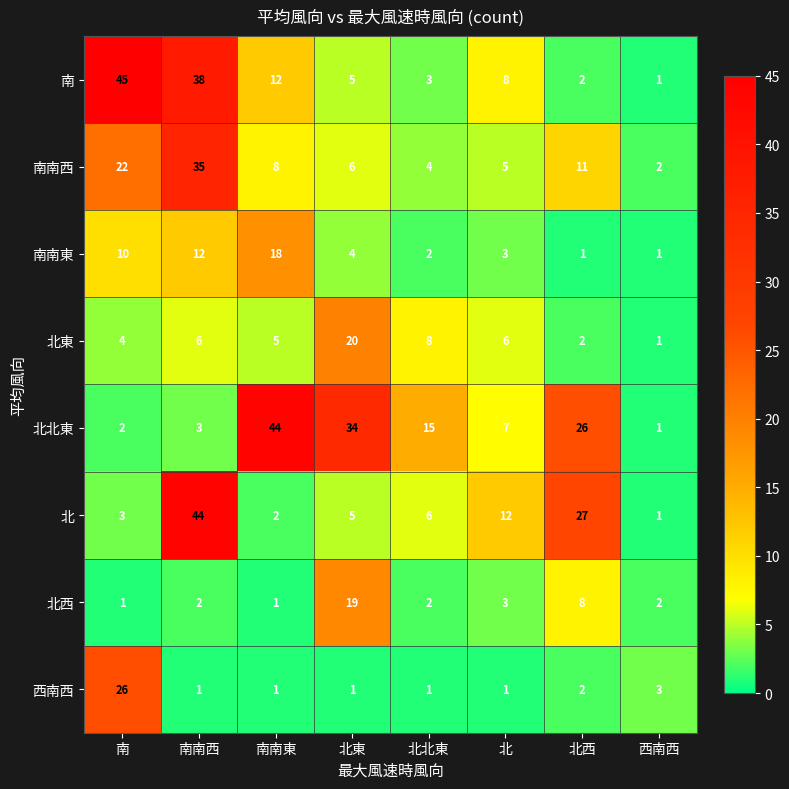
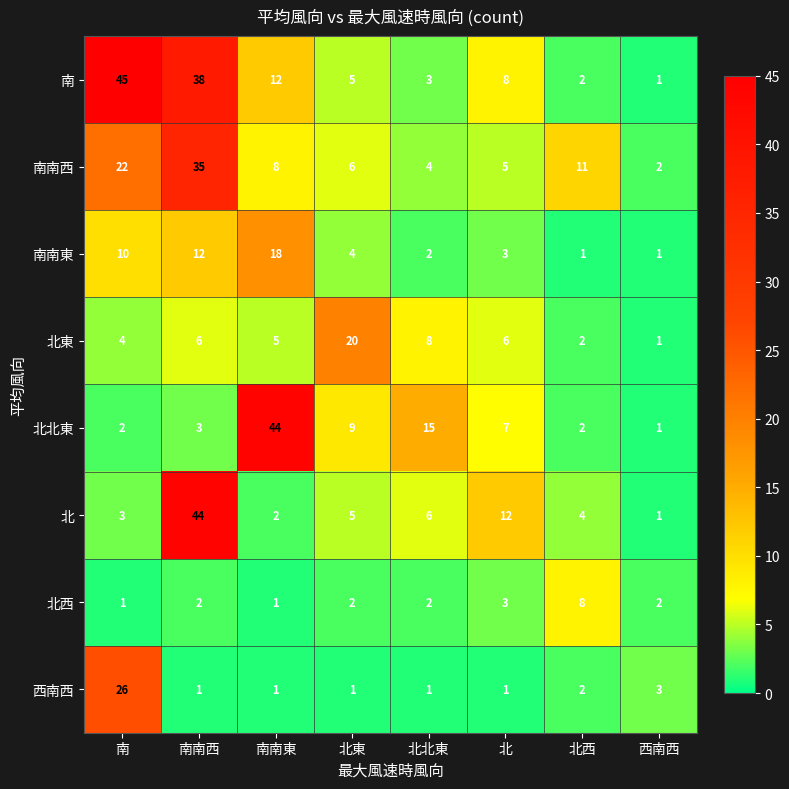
北北東, 北東: 34 -> 9
北北東, 北西: 26 -> 2
北, 北西: 27 -> 4
北西, 北東: 19 -> 2
